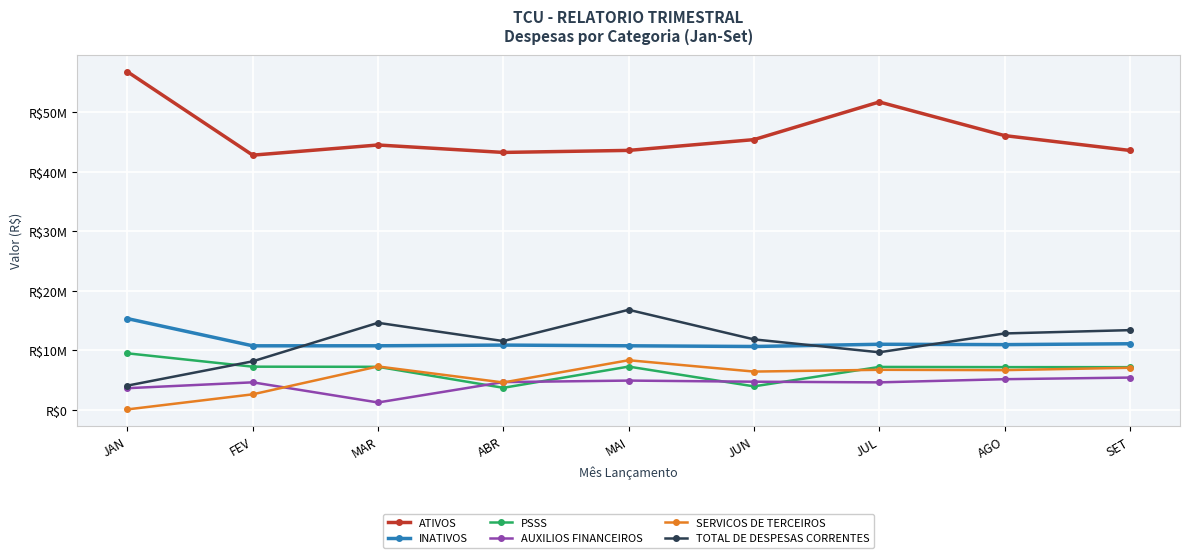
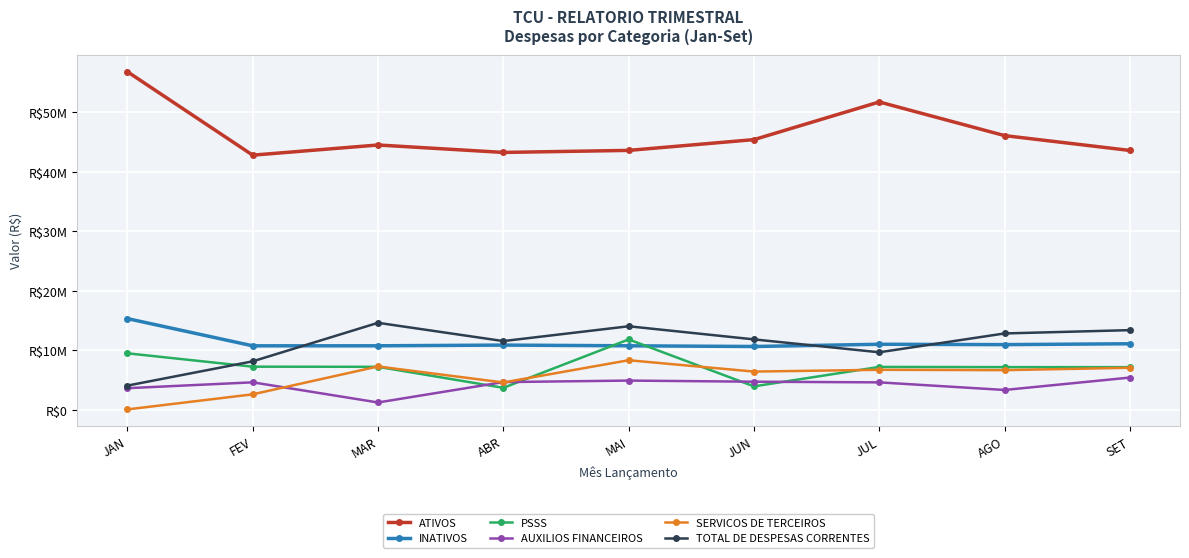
PSSS, MAI: R$7000000 -> R$12000000
TOTAL DE DESPESAS CORRENTES, MAI: R$17000000 -> R$14000000
AUXILIOS FINANCEIROS, AGO: R$5000000 -> R$3000000
